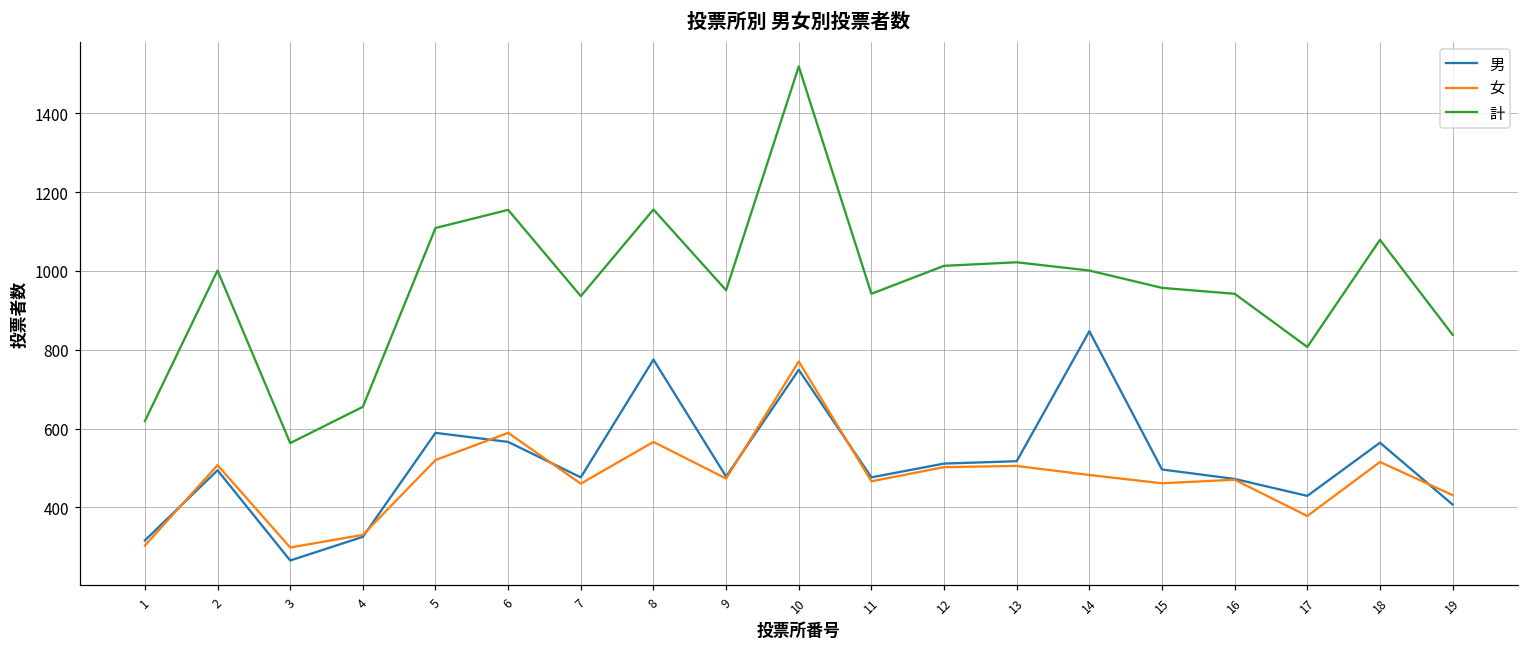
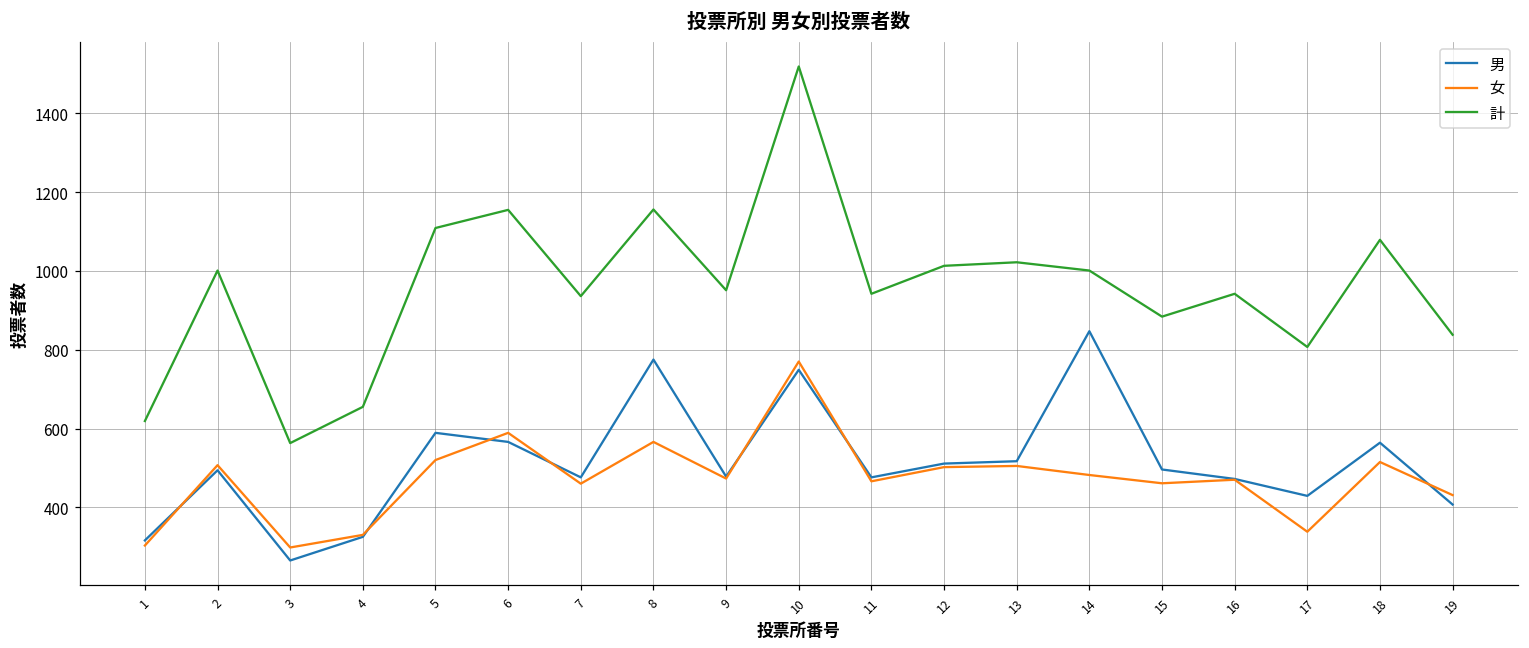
計, 15: 960 -> 880
女, 17: 380 -> 340
